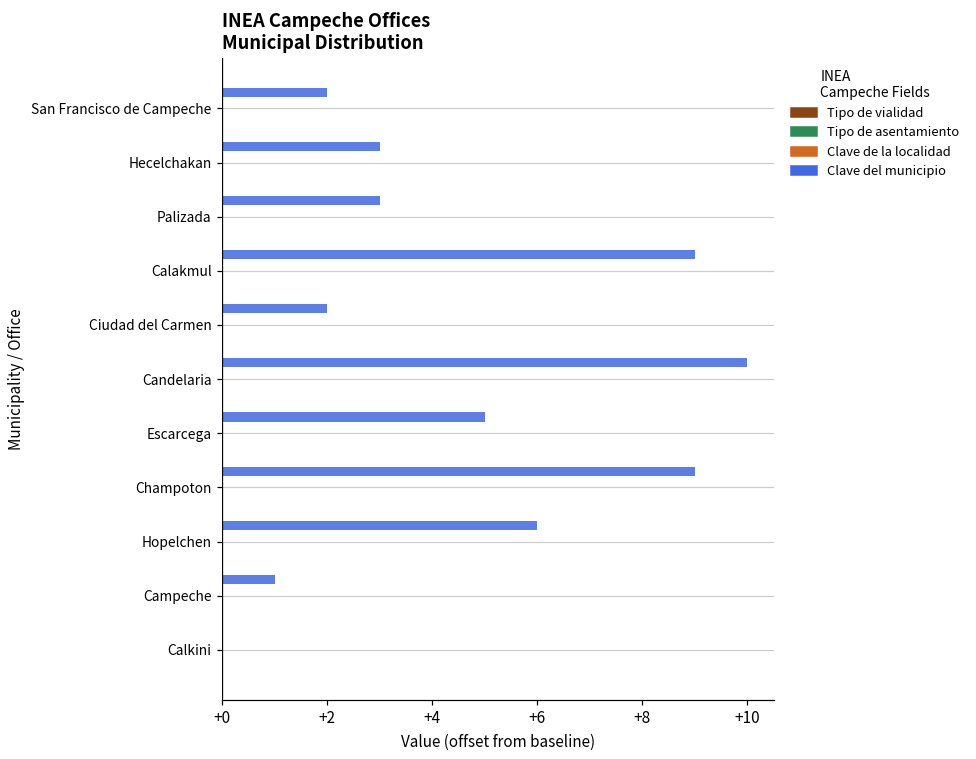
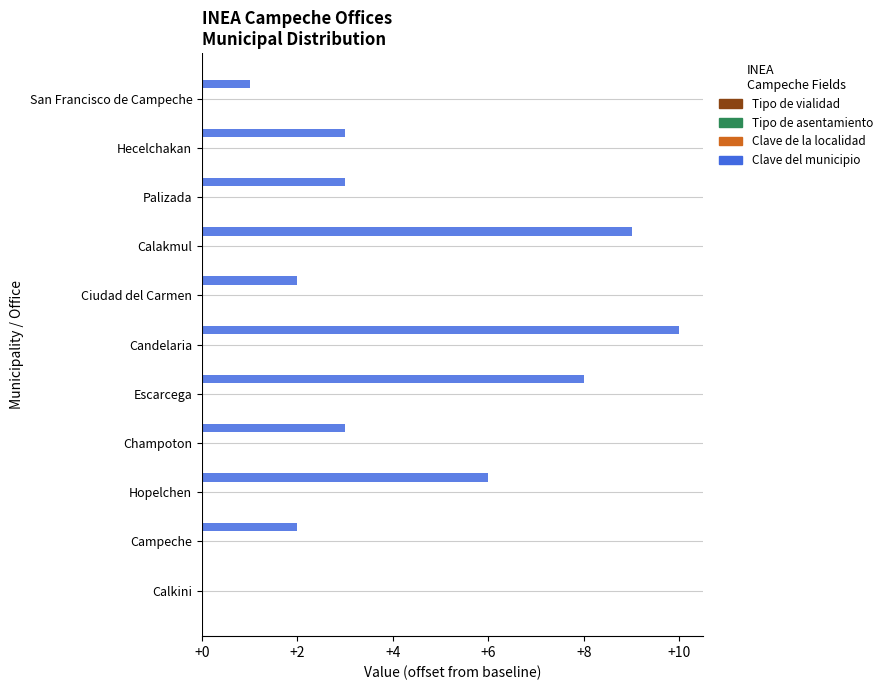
Clave del municipio, San Francisco de Campeche: +2.0 -> +1.0
Clave del municipio, Escarcega: +5.0 -> +8.0
Clave del municipio, Champoton: +9.0 -> +3.0
Clave del municipio, Campeche: +1.0 -> +2.0
